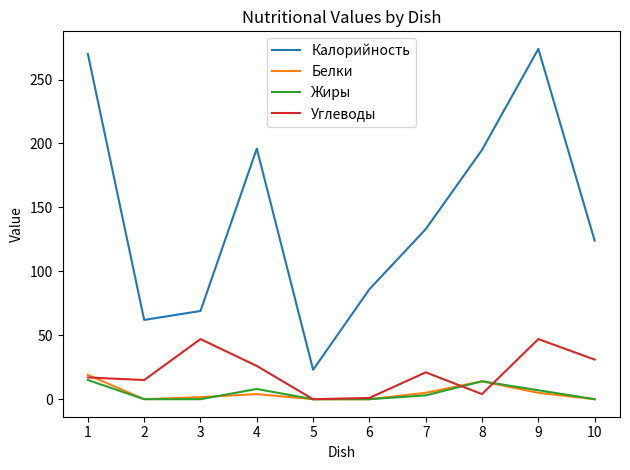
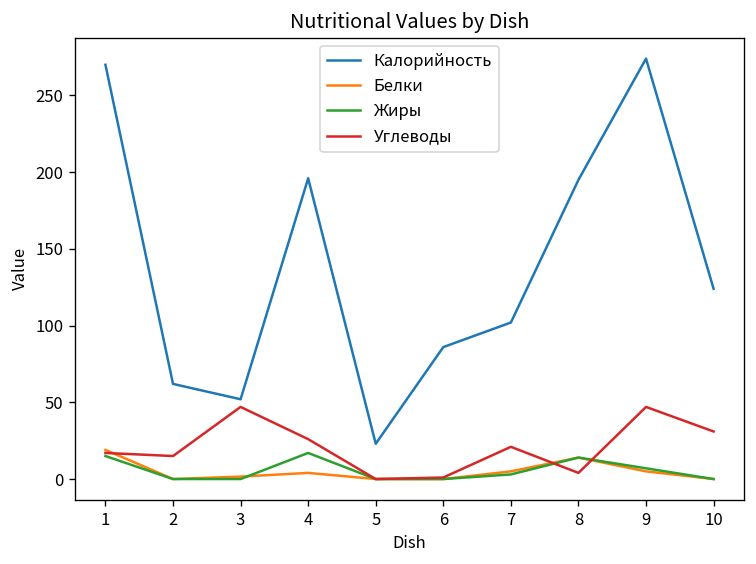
Калорийность, 3: 69 -> 52
Жиры, 4: 8 -> 17
Калорийность, 7: 133 -> 102
